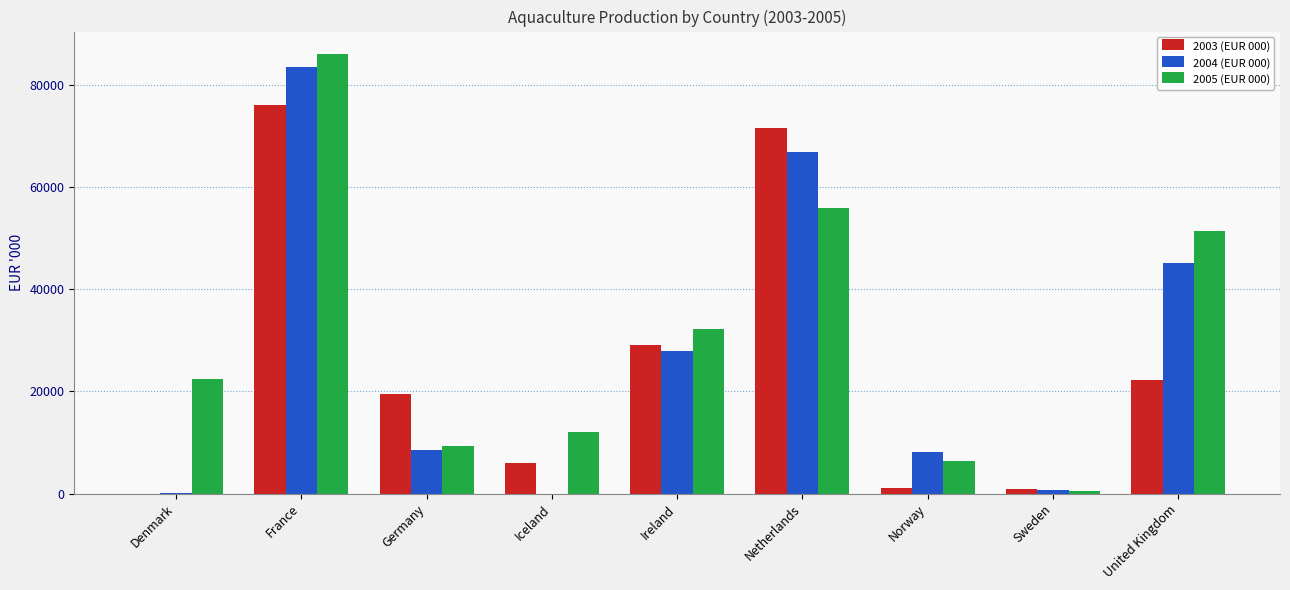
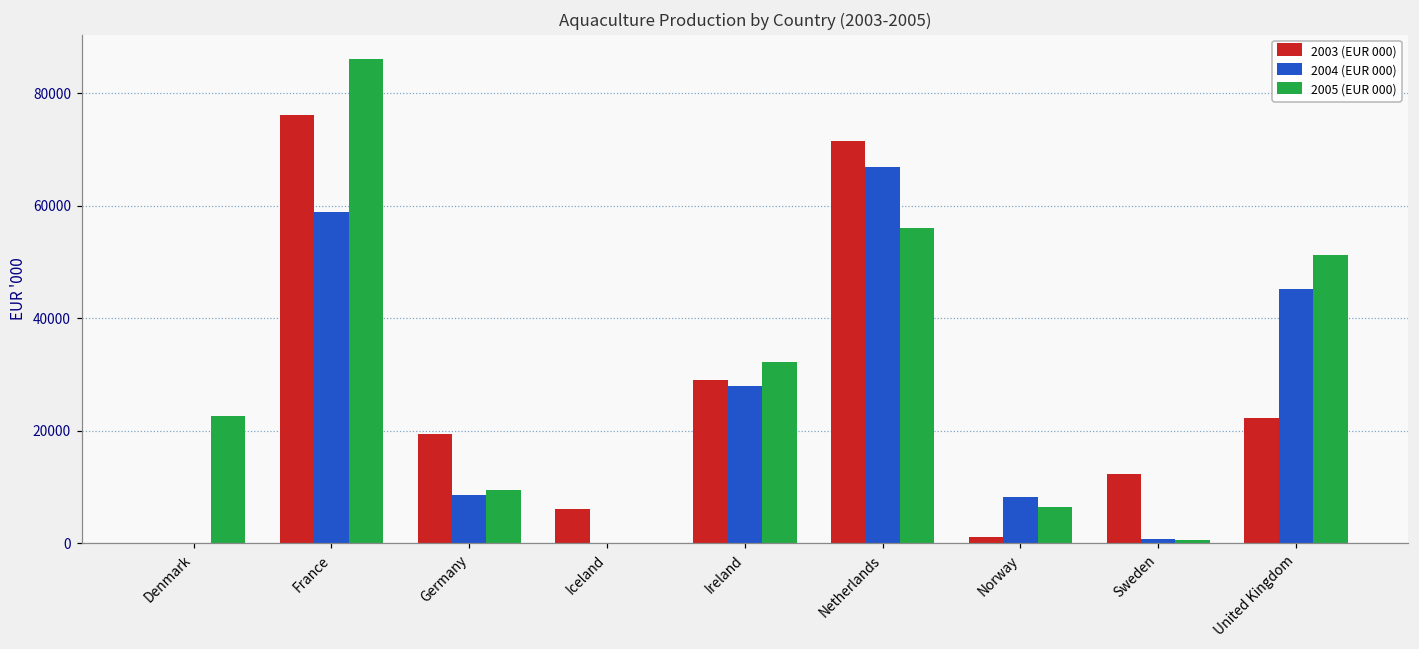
2004 (EUR 000), France: 84000 -> 59000
2005 (EUR 000), Iceland: 12000 -> 0
2003 (EUR 000), Sweden: 1000 -> 12000
